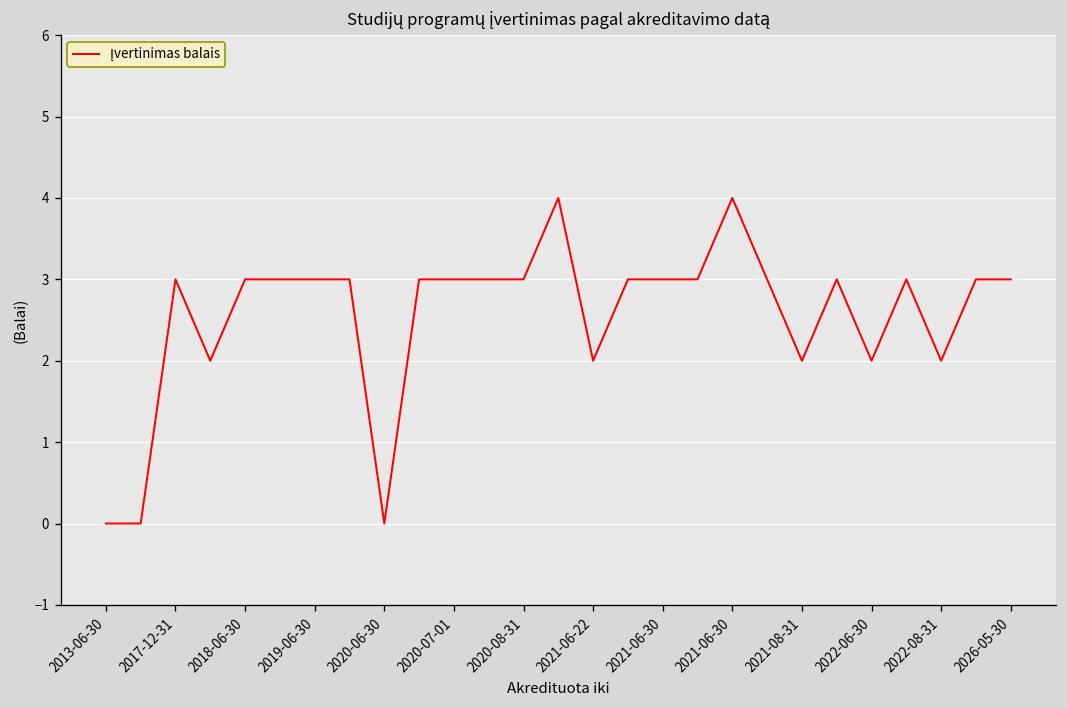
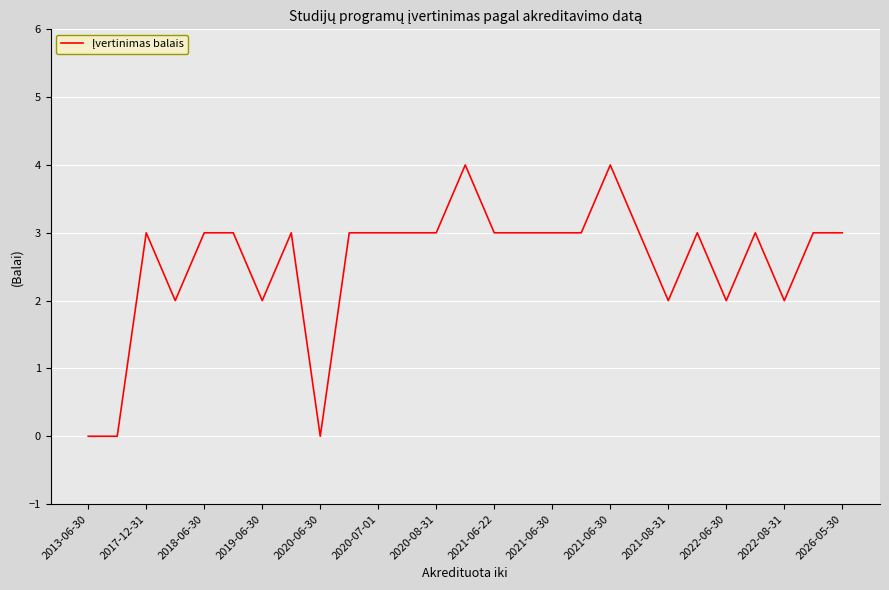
2019-06-30: 3 -> 2
2021-06-22: 2 -> 3
